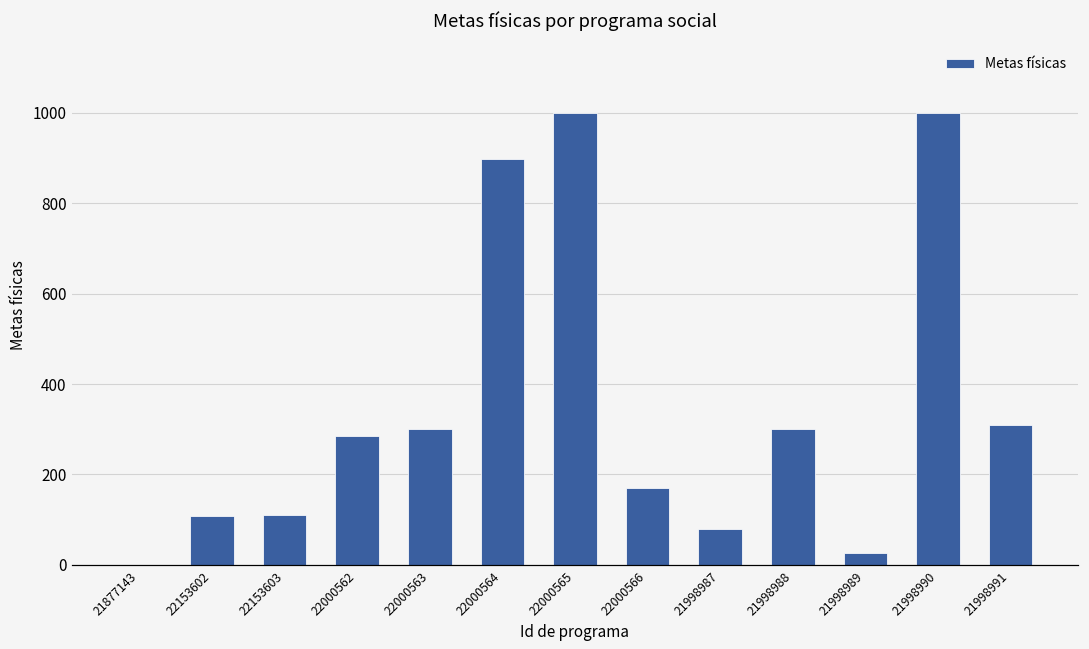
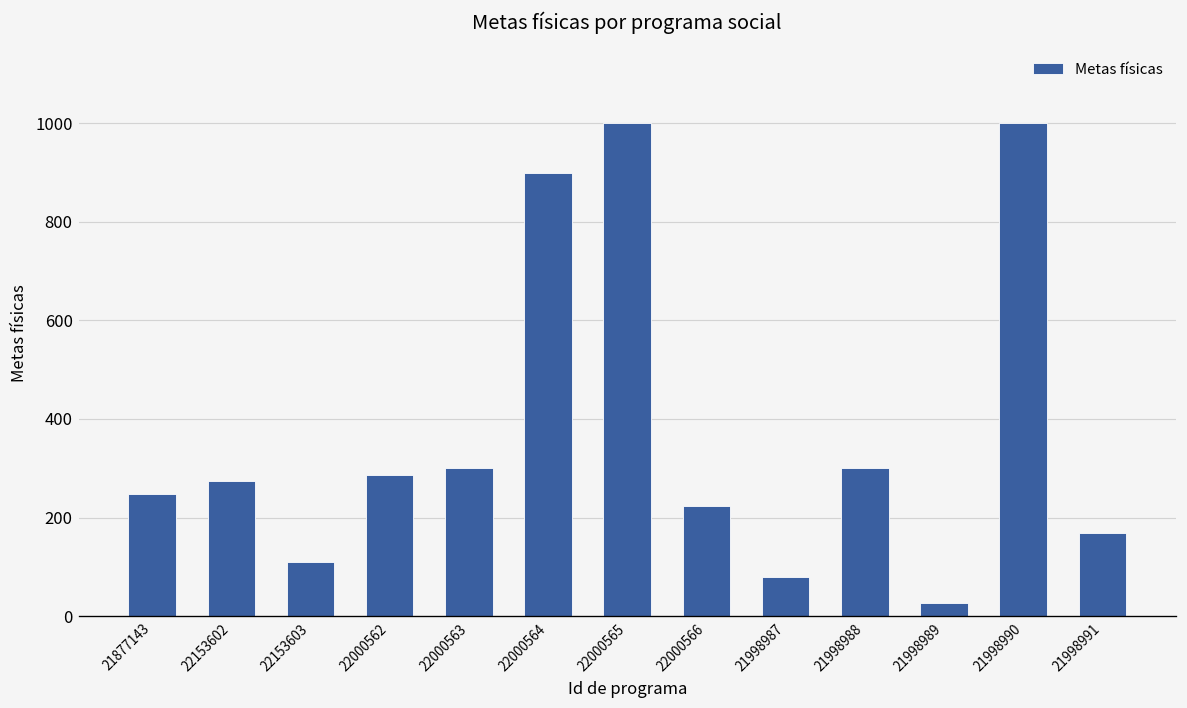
21877143: 0 -> 250
22153602: 110 -> 280
22000566: 170 -> 220
21998991: 310 -> 170
